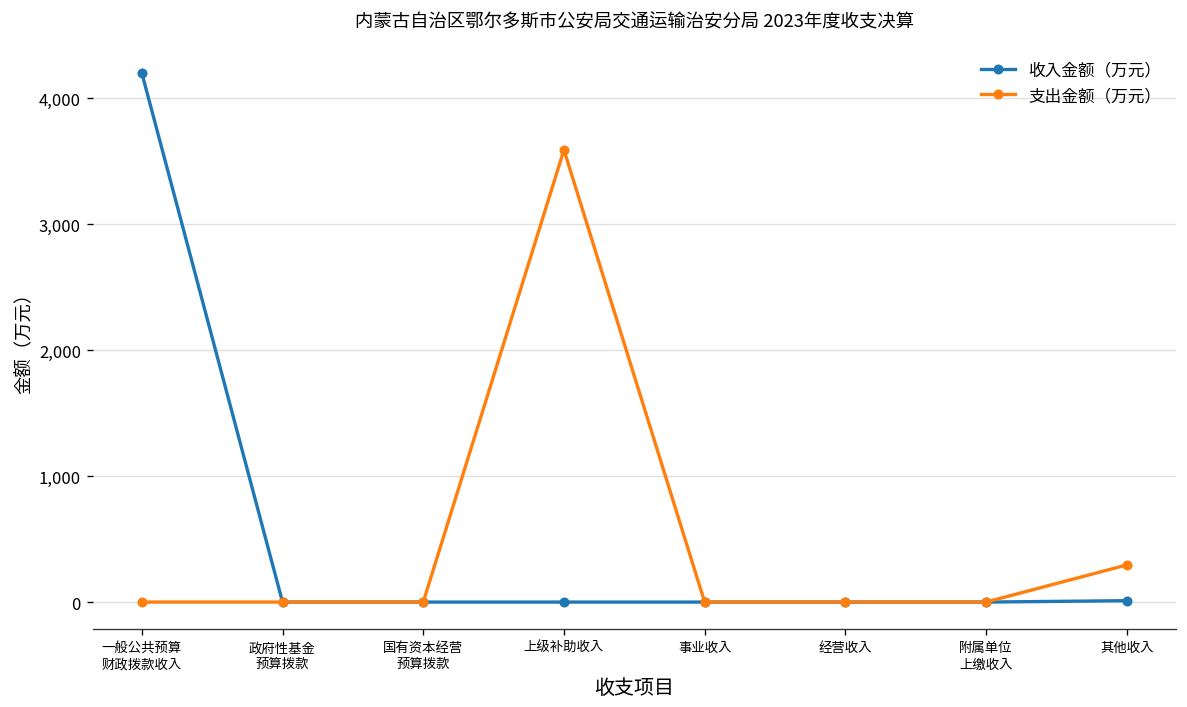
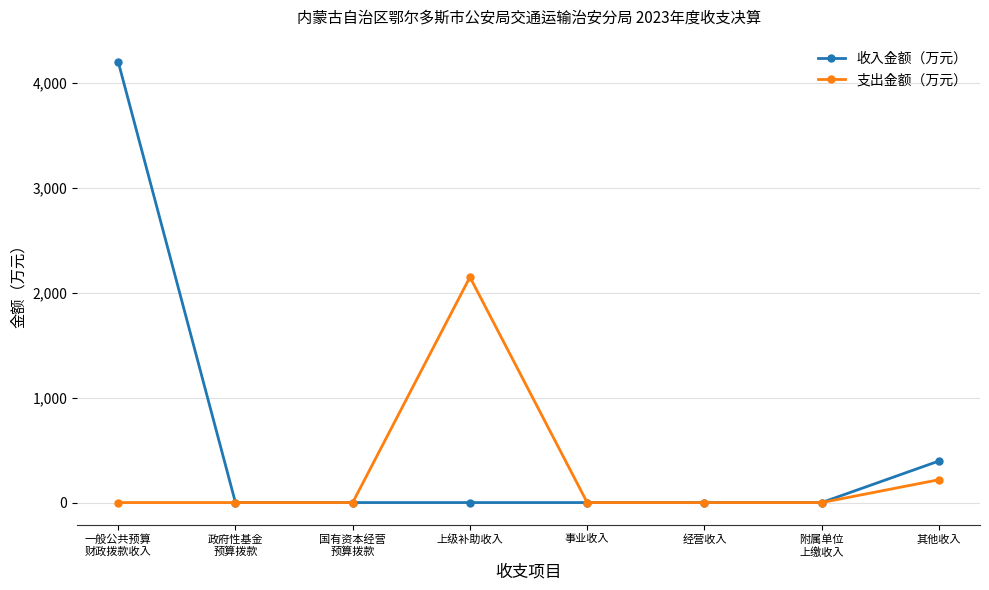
支出金额（万元）, 上级补助收入: 3,590 -> 2,150
收入金额（万元）, 其他收入: 10 -> 400
支出金额（万元）, 其他收入: 290 -> 220
